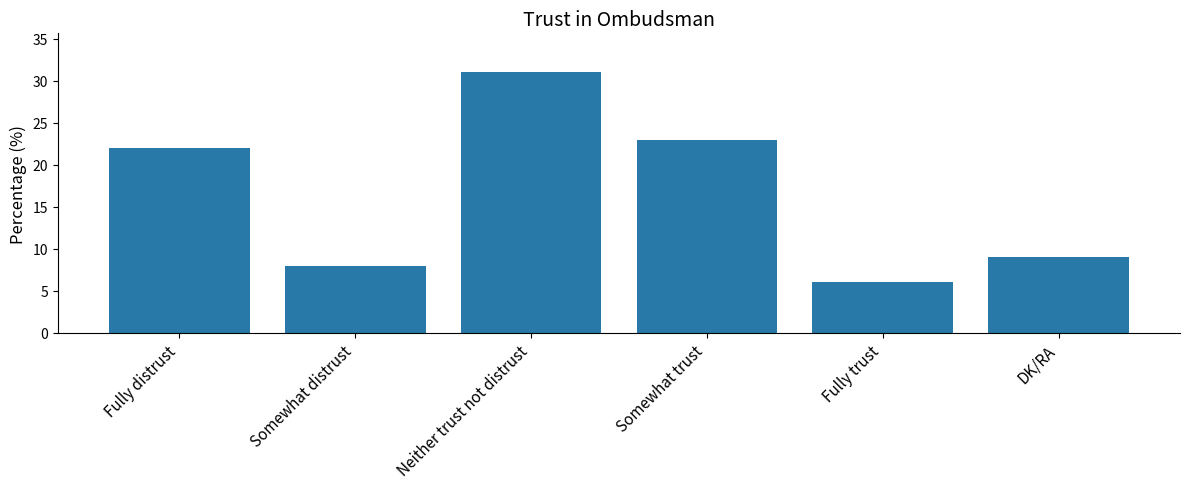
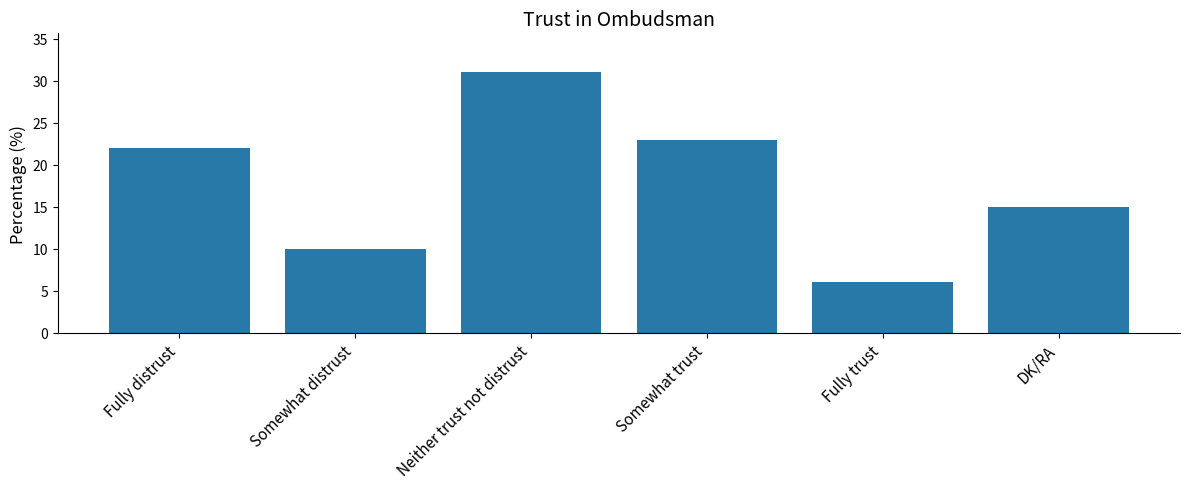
Somewhat distrust: 8 -> 10
DK/RA: 9 -> 15
